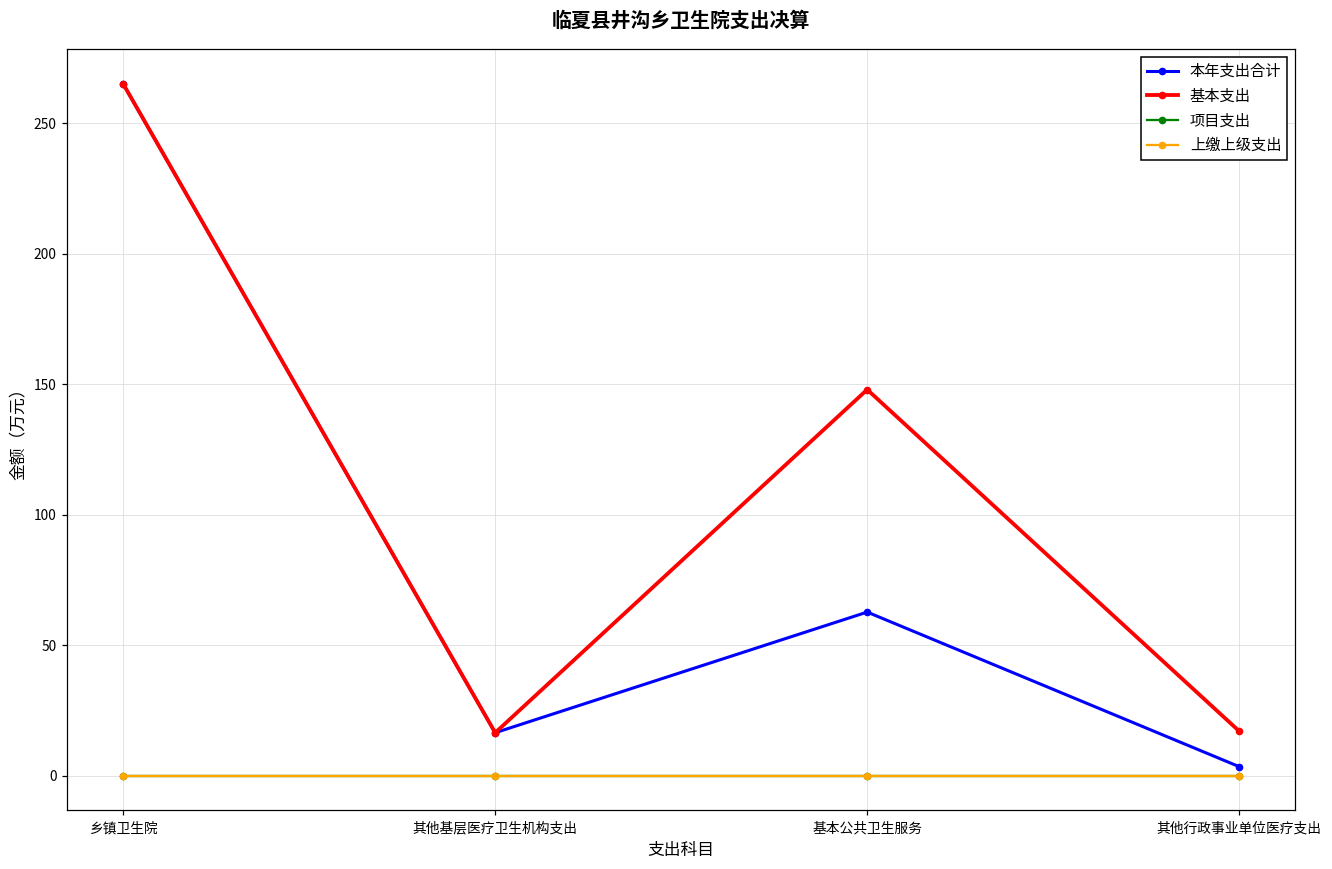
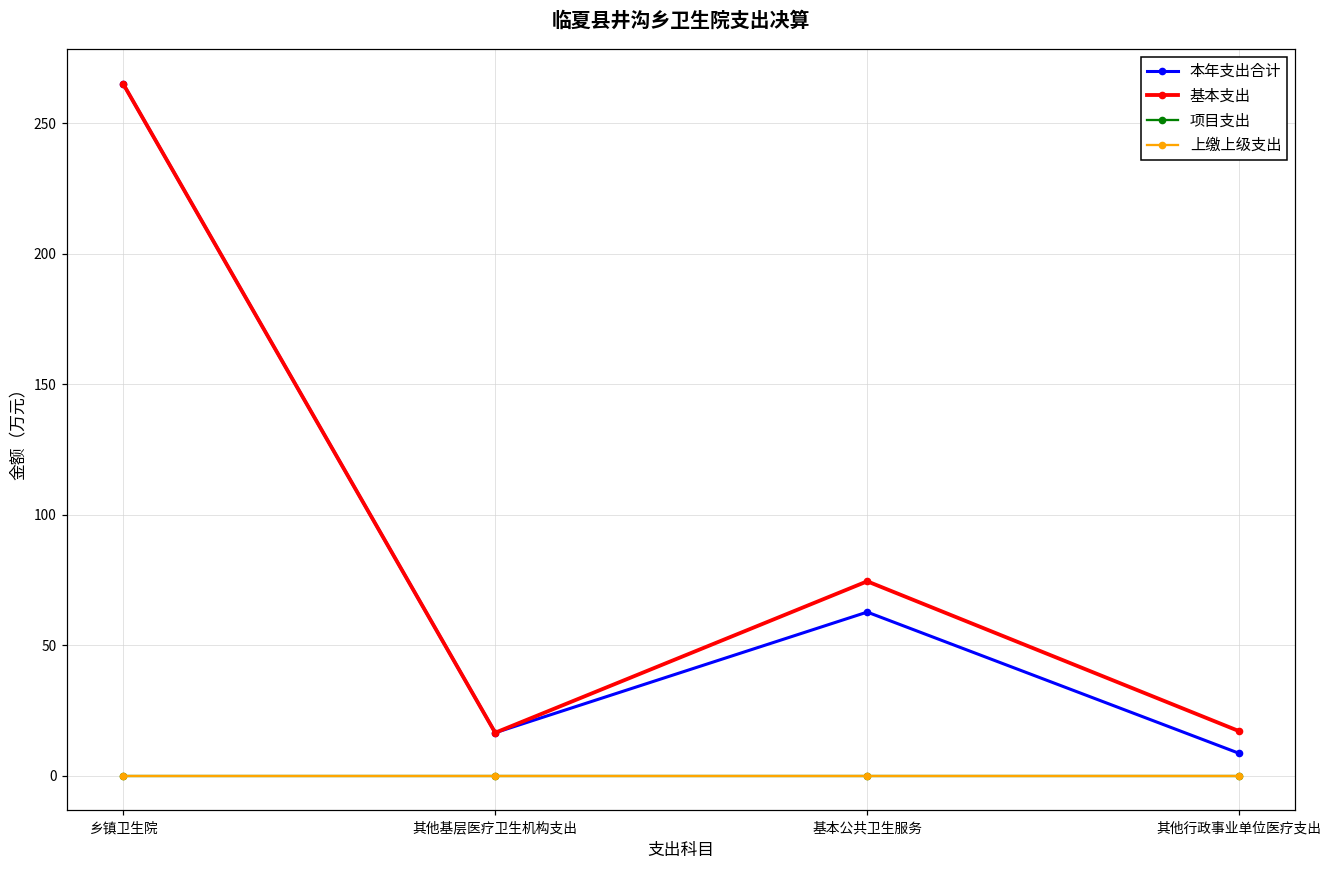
基本支出, 基本公共卫生服务: 148 -> 75
本年支出合计, 其他行政事业单位医疗支出: 4 -> 9
